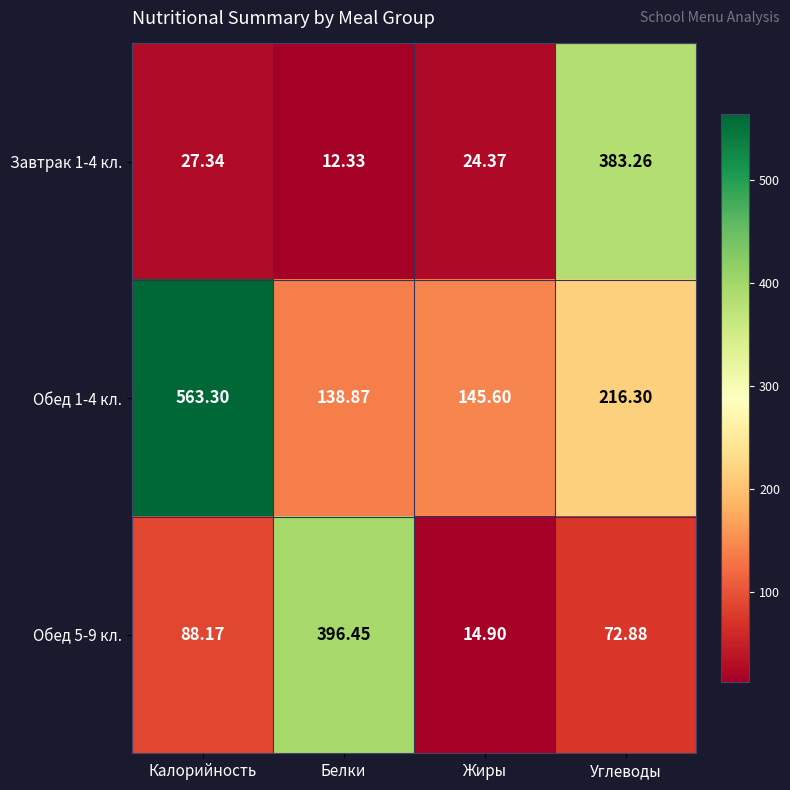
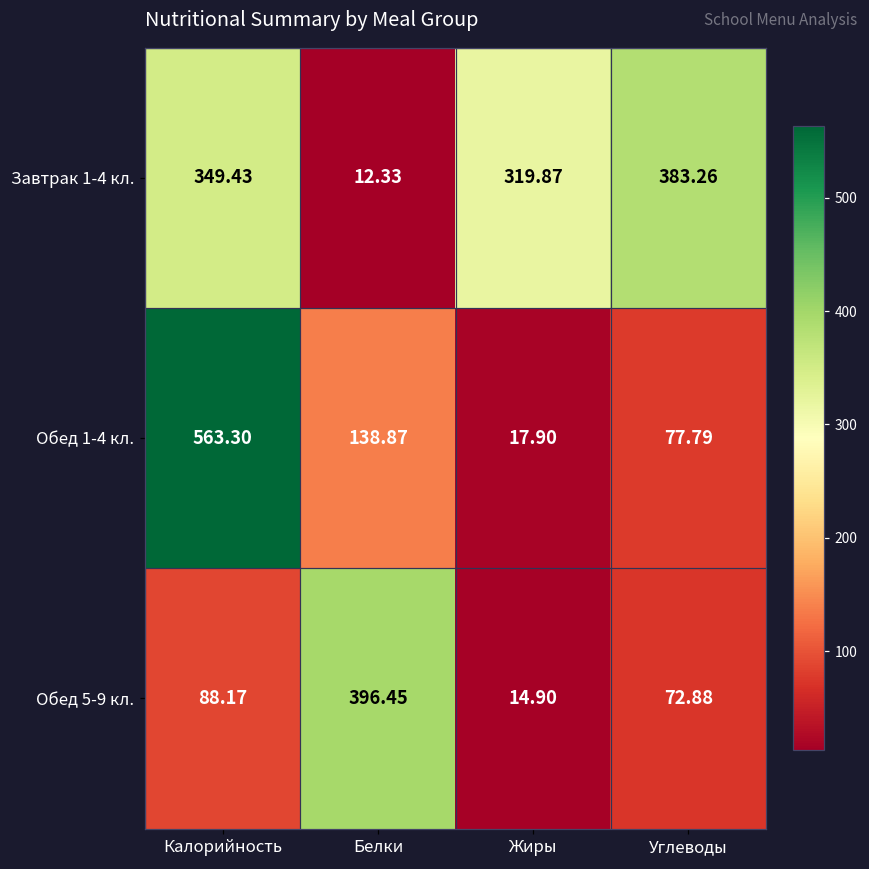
Завтрак 1-4 кл., Калорийность: 27.34 -> 349.43
Завтрак 1-4 кл., Жиры: 24.37 -> 319.87
Обед 1-4 кл., Жиры: 145.60 -> 17.90
Обед 1-4 кл., Углеводы: 216.30 -> 77.79
